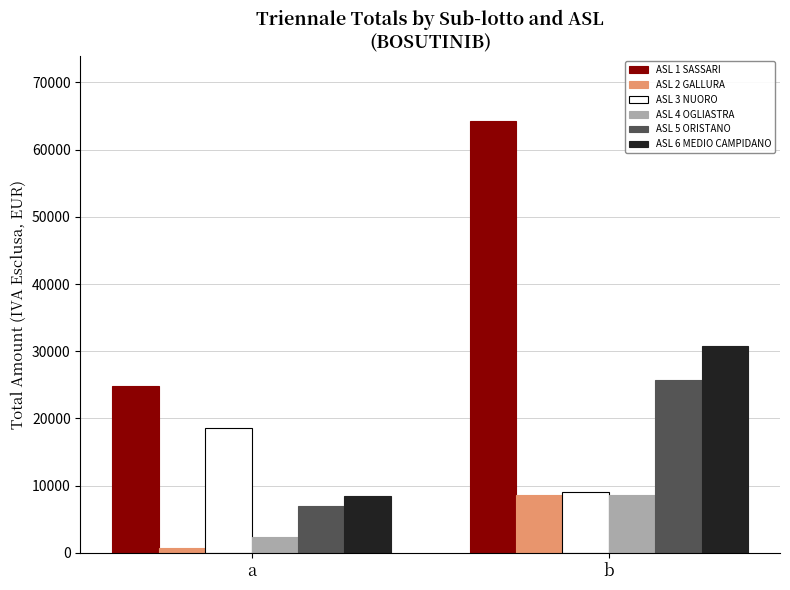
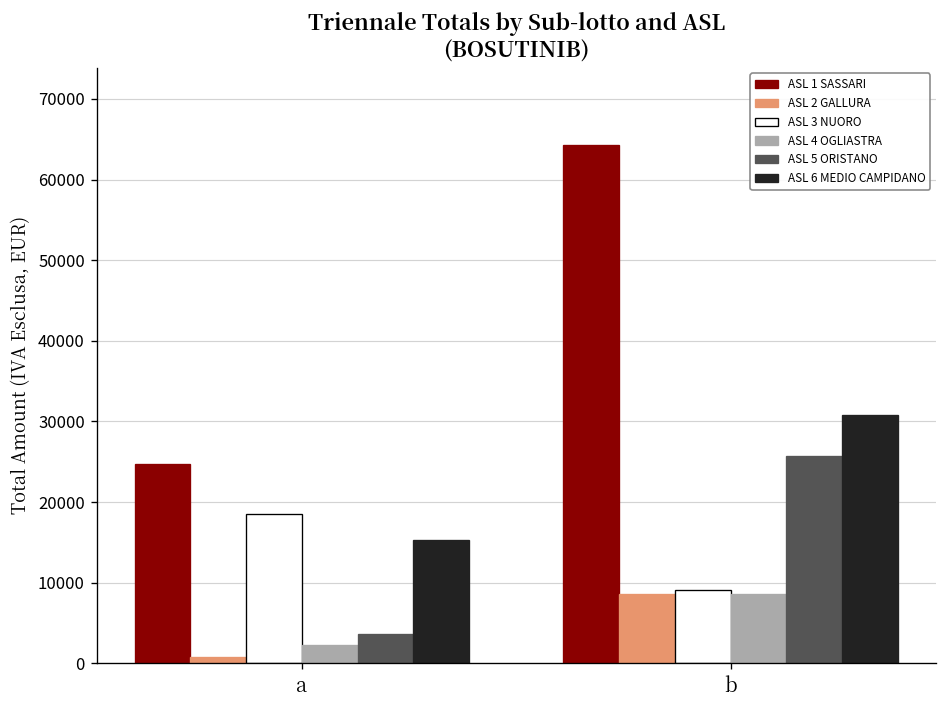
ASL 5 ORISTANO, a: 7000 -> 4000
ASL 6 MEDIO CAMPIDANO, a: 8000 -> 15000
